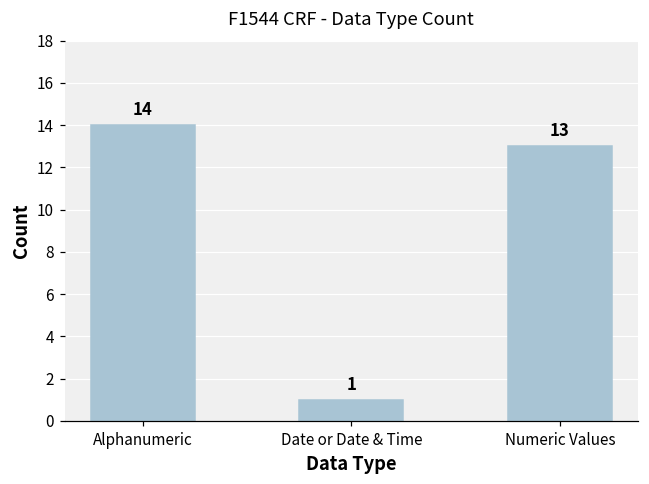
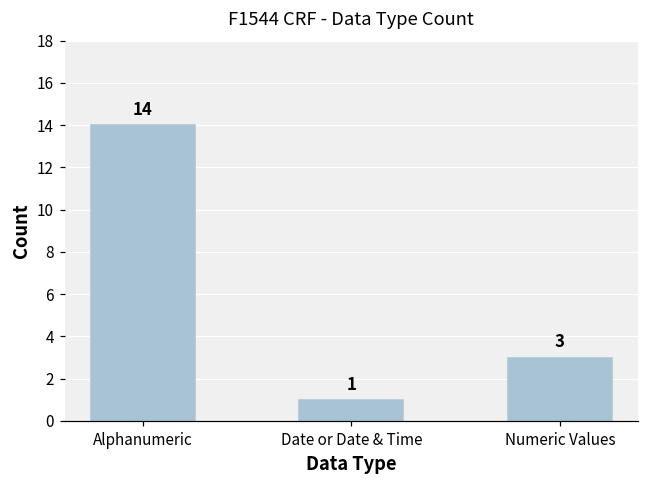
Numeric Values: 13 -> 3
